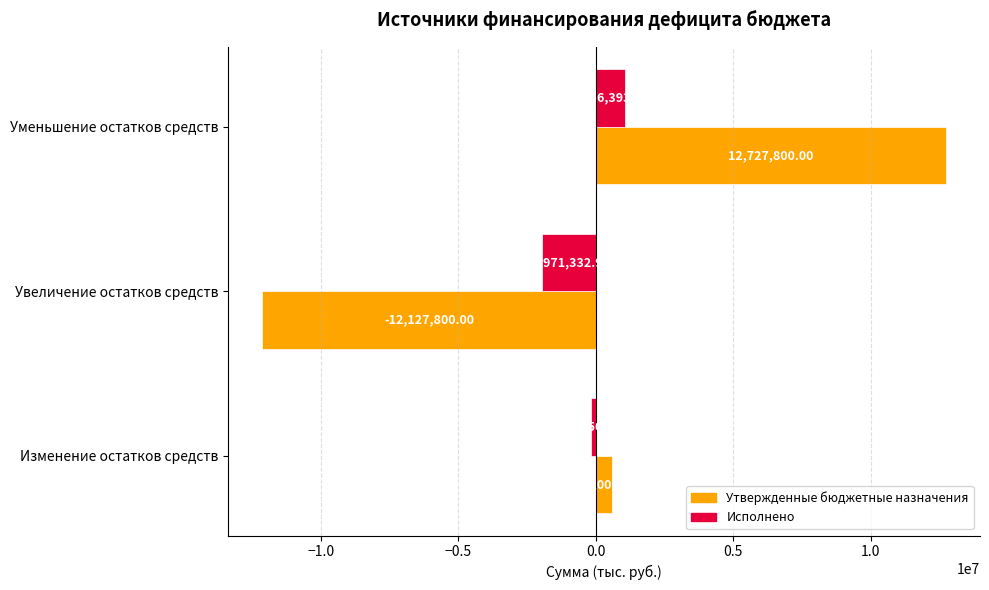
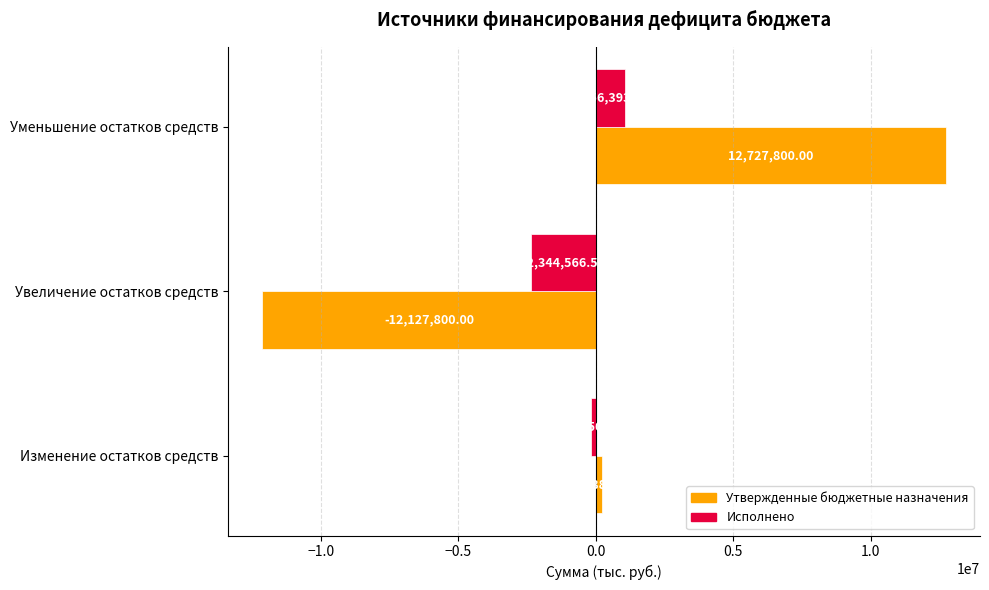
Исполнено, Увеличение остатков средств: -1,971,332.98 -> -2,344,566.53
Утвержденные бюджетные назначения, Изменение остатков средств: 600000 -> 200000
